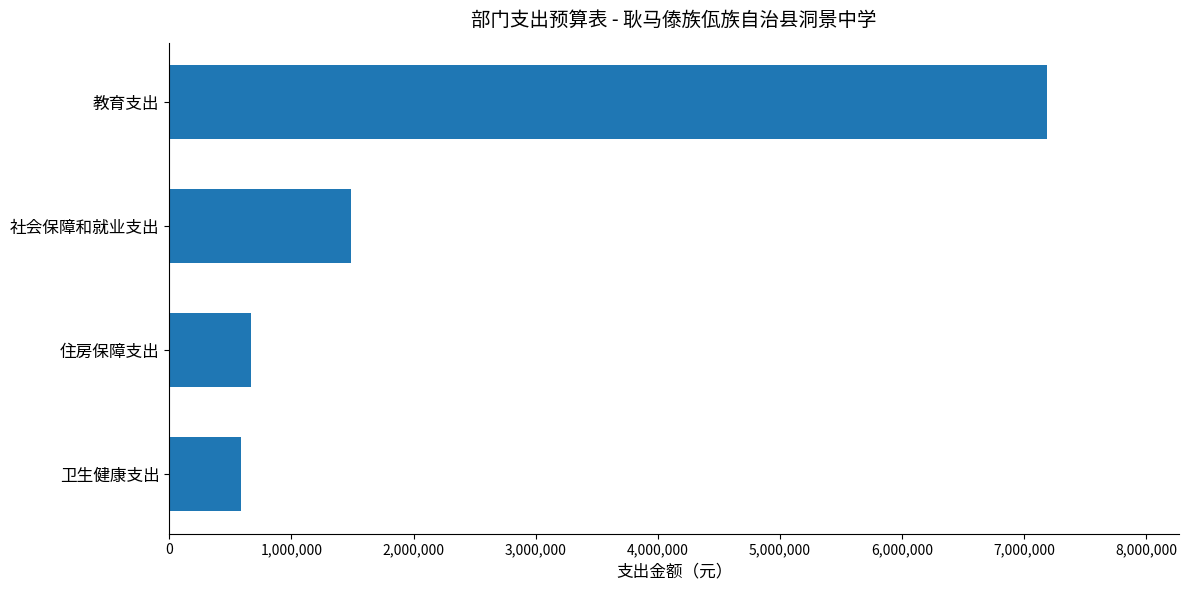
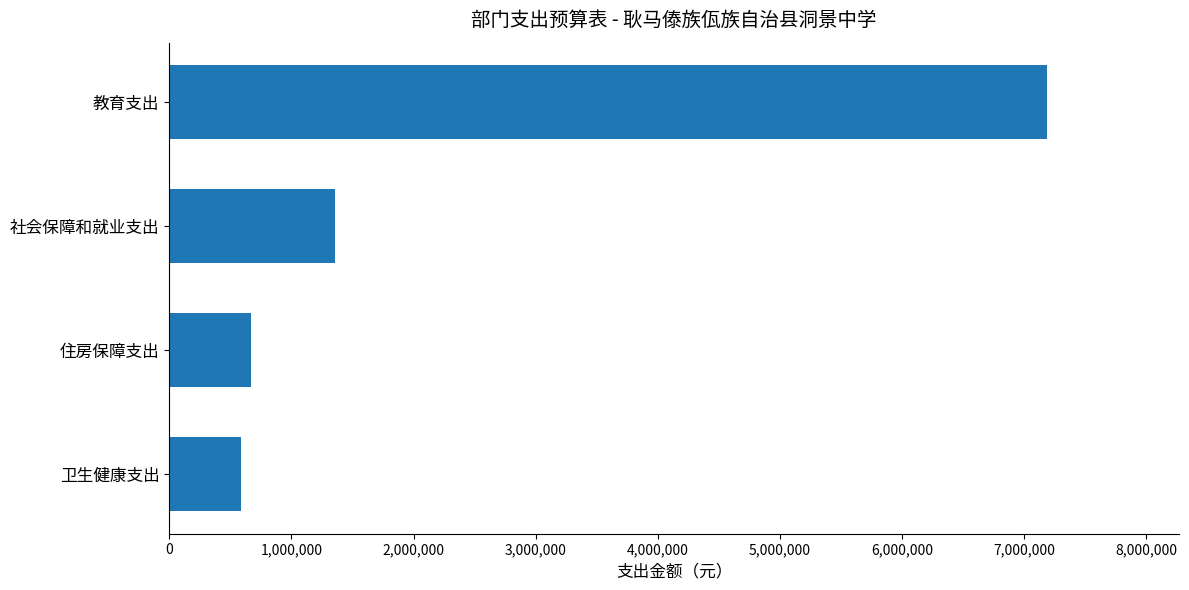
社会保障和就业支出: 1,480,000 -> 1,360,000
